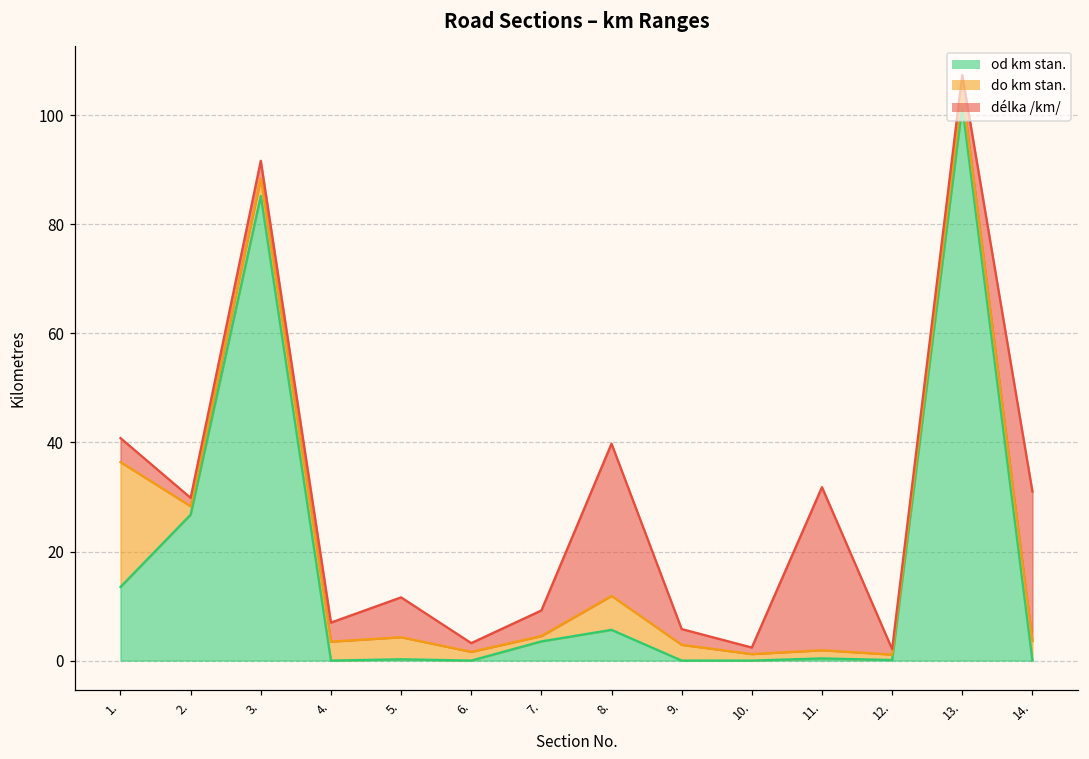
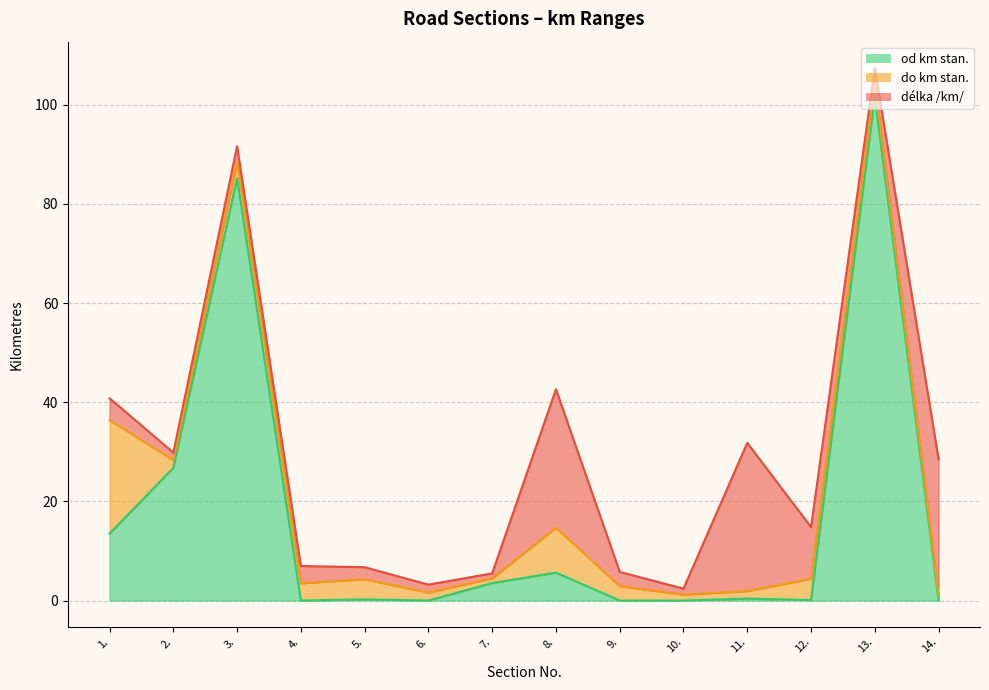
délka /km/, 5.: 7 -> 2
délka /km/, 7.: 5 -> 1
do km stan., 8.: 12 -> 15
do km stan., 12.: 1 -> 4
délka /km/, 12.: 1 -> 10
do km stan., 14.: 4 -> 1
